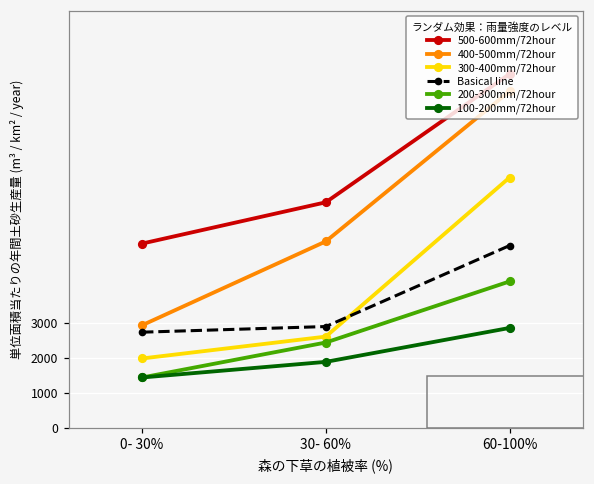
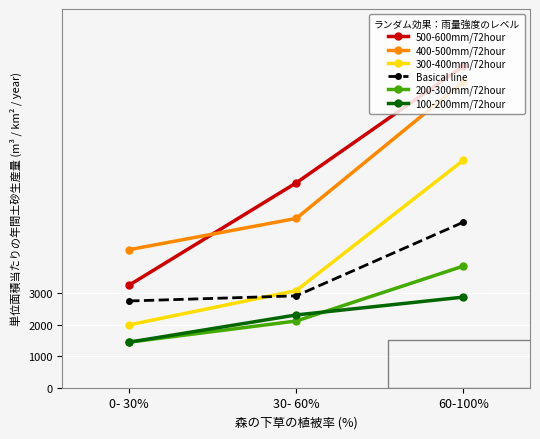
500-600mm/72hour, 0- 30%: 5300 -> 3300
400-500mm/72hour, 0- 30%: 2900 -> 4400
300-400mm/72hour, 30- 60%: 2600 -> 3100
200-300mm/72hour, 30- 60%: 2500 -> 2100
100-200mm/72hour, 30- 60%: 1900 -> 2300
200-300mm/72hour, 60-100%: 4200 -> 3900
